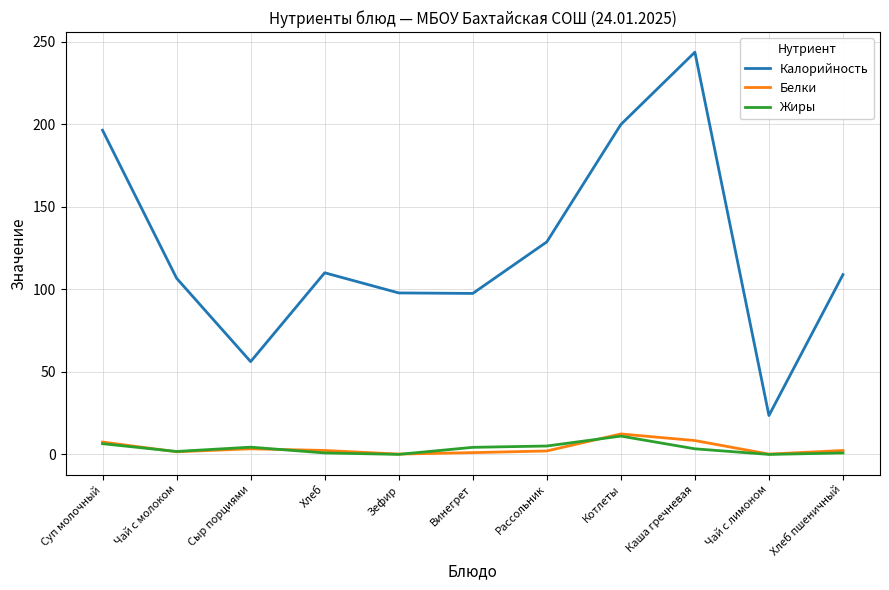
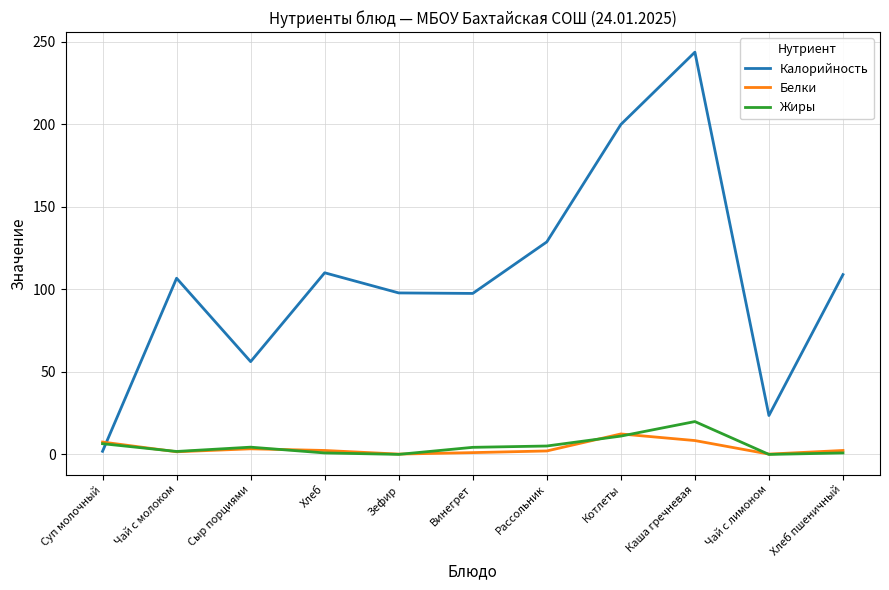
Калорийность, Суп молочный: 196 -> 2
Жиры, Каша гречневая: 3 -> 20
